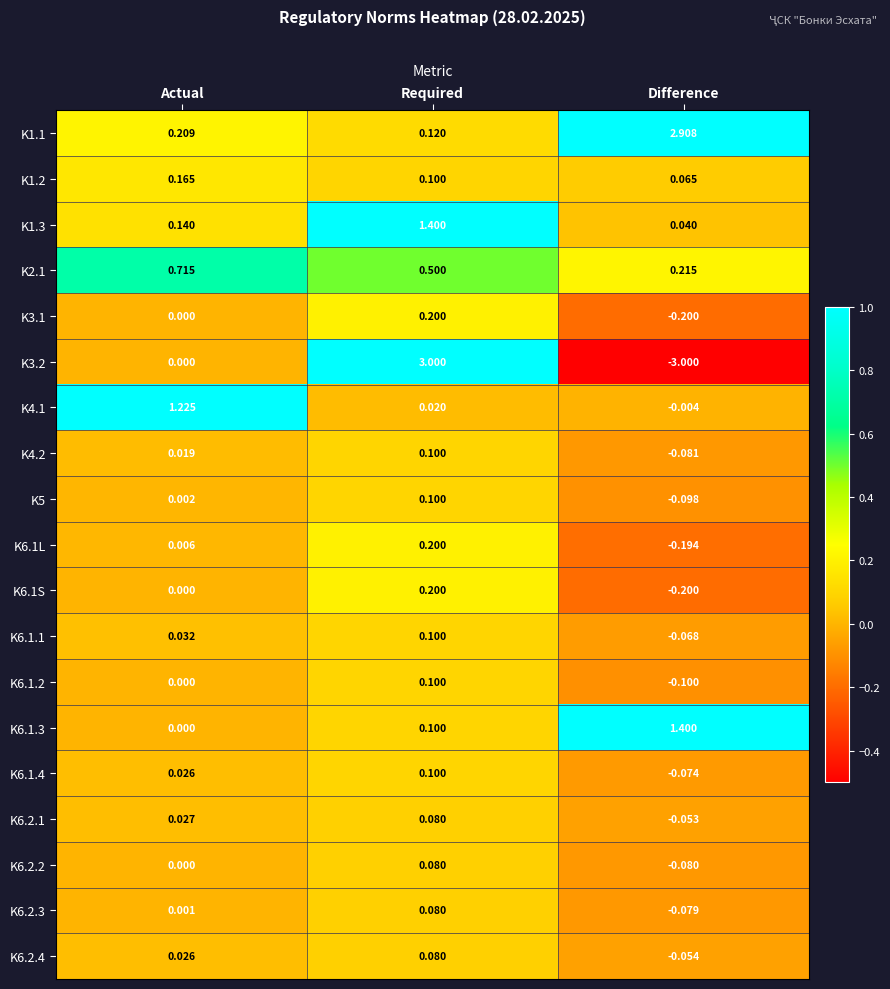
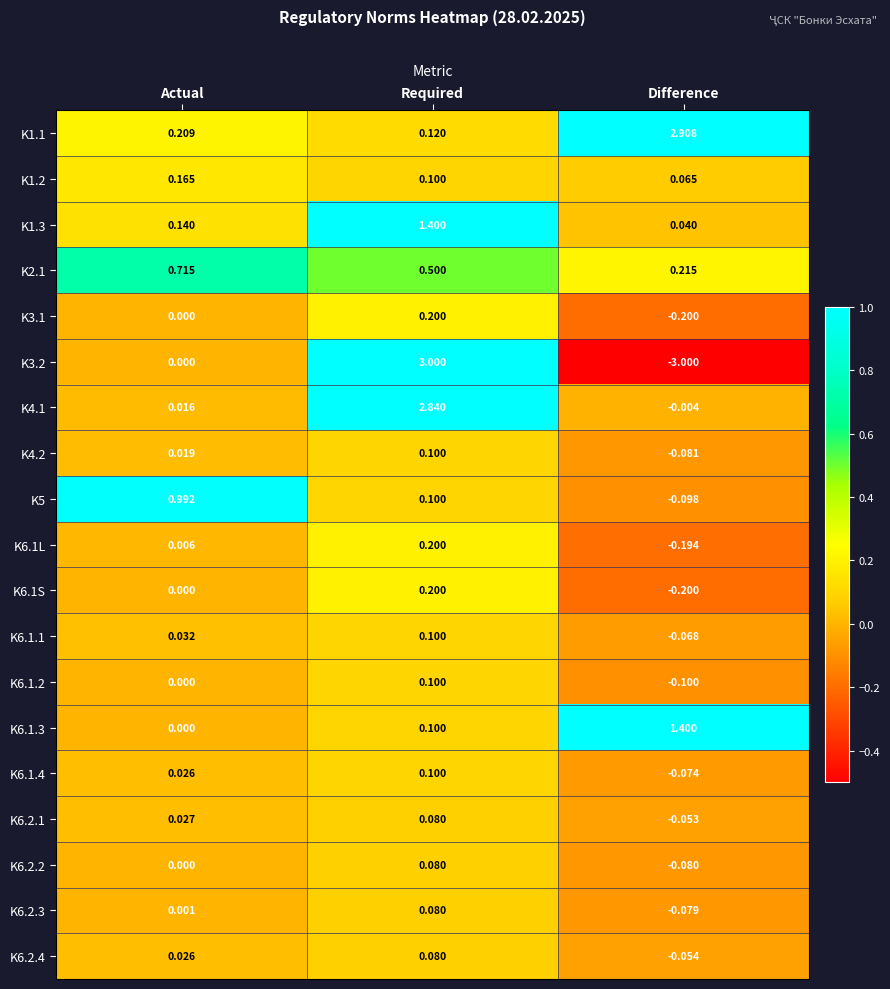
K4.1, Actual: 1.225 -> 0.016
K4.1, Required: 0.020 -> 2.840
K5, Actual: 0.002 -> 0.992
